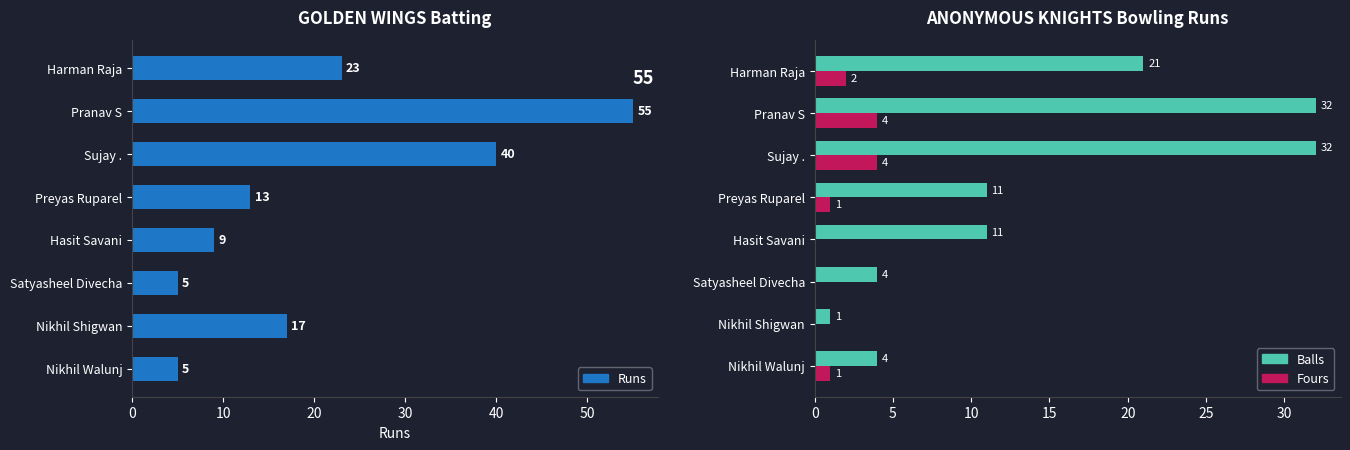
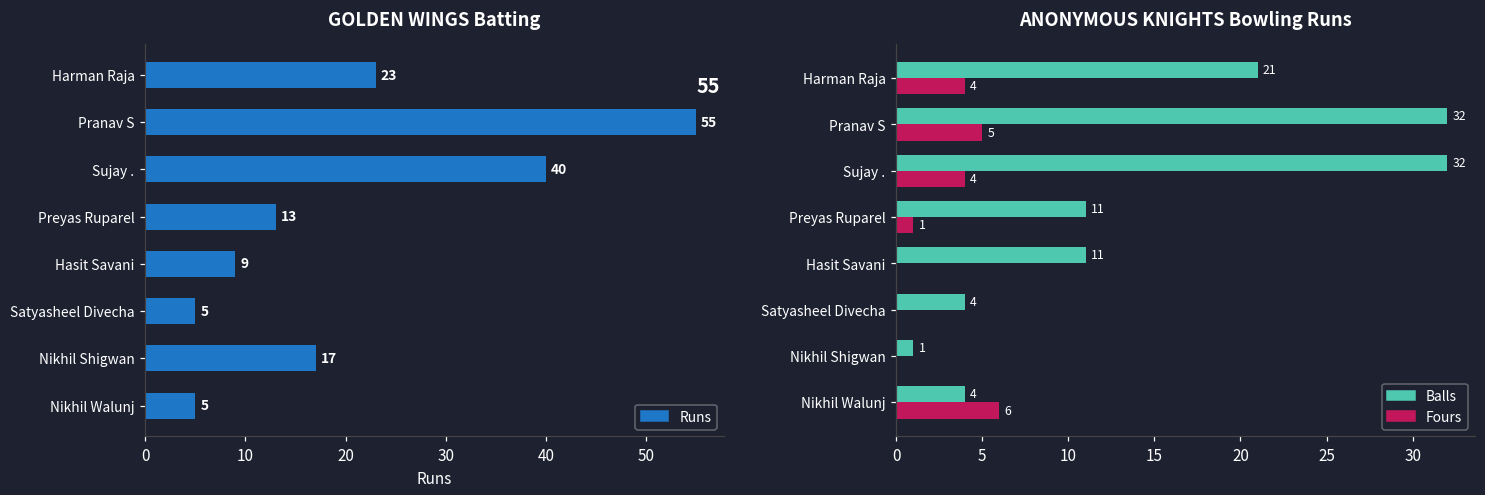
ANONYMOUS KNIGHTS Bowling Runs, Fours, Harman Raja: 2 -> 4
ANONYMOUS KNIGHTS Bowling Runs, Fours, Pranav S: 4 -> 5
ANONYMOUS KNIGHTS Bowling Runs, Fours, Nikhil Walunj: 1 -> 6
